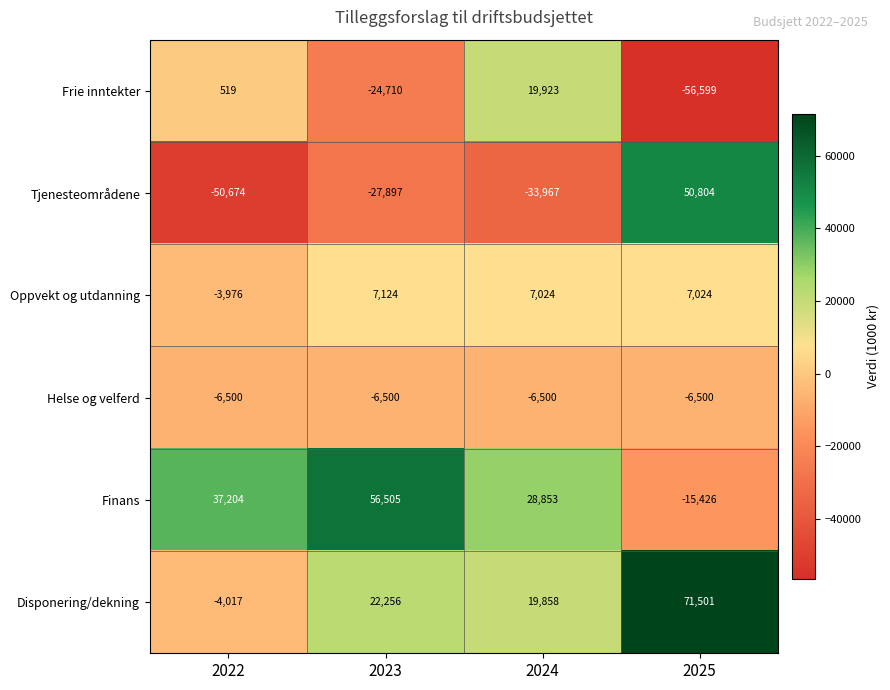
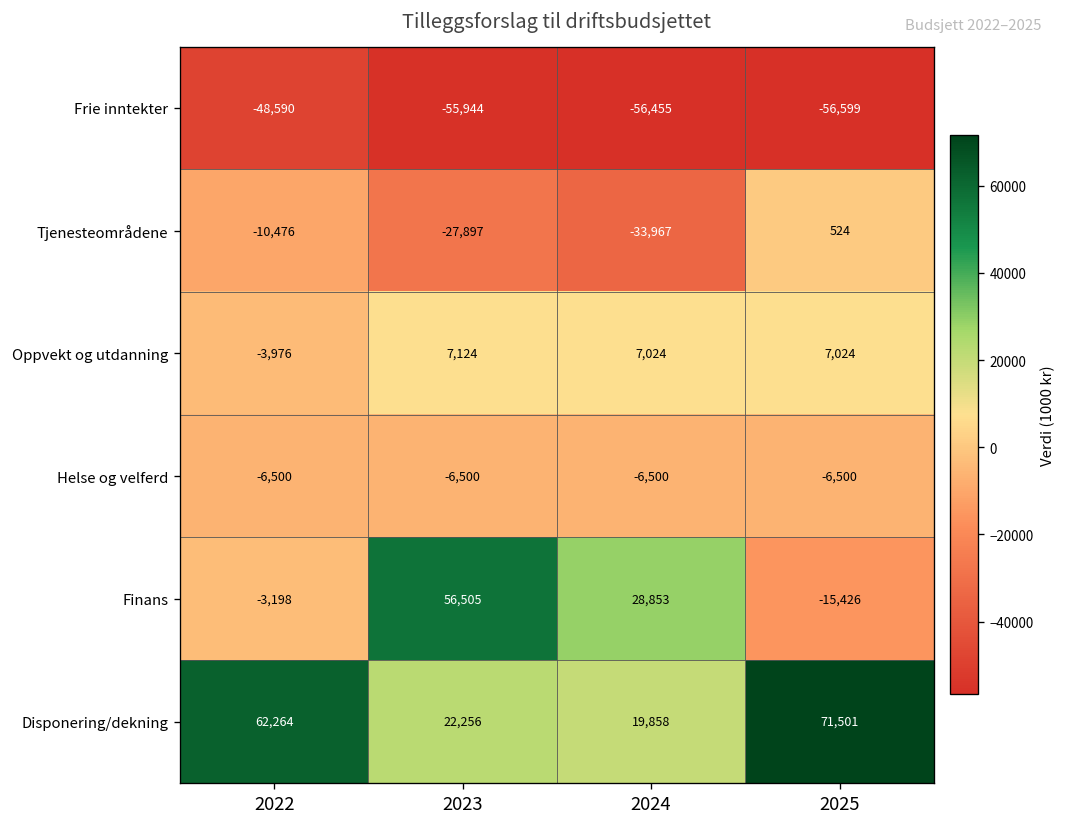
Frie inntekter, 2022: 519 -> -48,590
Frie inntekter, 2023: -24,710 -> -55,944
Frie inntekter, 2024: 19,923 -> -56,455
Tjenesteområdene, 2022: -50,674 -> -10,476
Tjenesteområdene, 2025: 50,804 -> 524
Finans, 2022: 37,204 -> -3,198
Disponering/dekning, 2022: -4,017 -> 62,264
